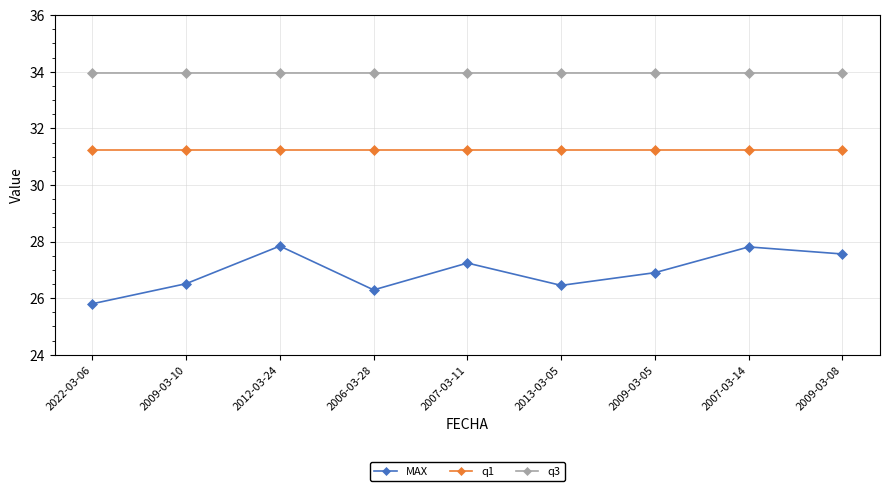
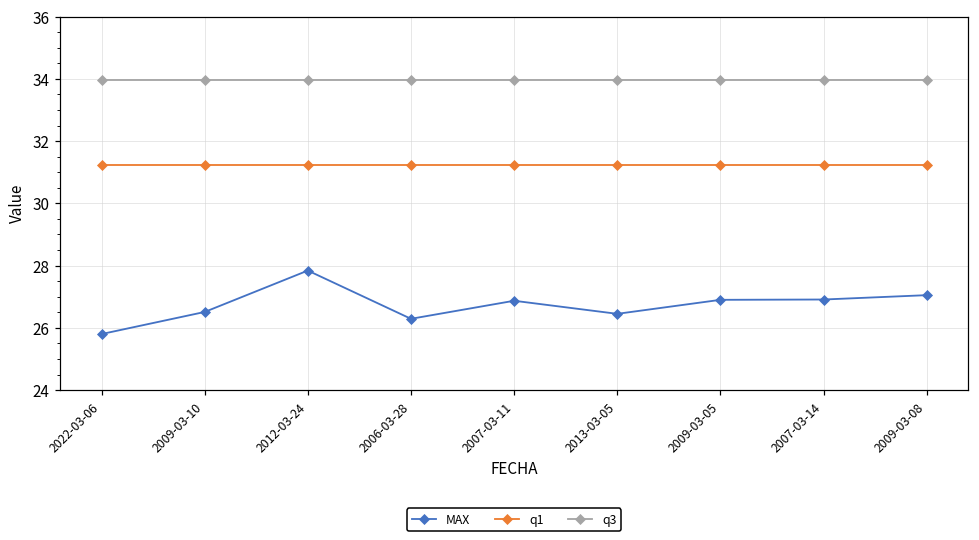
MAX, 2007-03-11: 27.2 -> 26.9
MAX, 2007-03-14: 27.8 -> 26.9
MAX, 2009-03-08: 27.6 -> 27.1
